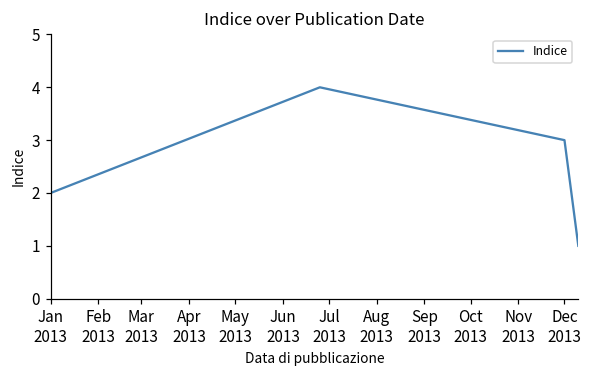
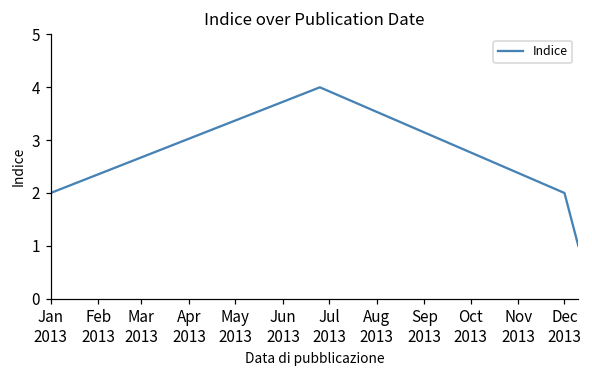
Dec 2013: 3 -> 2
